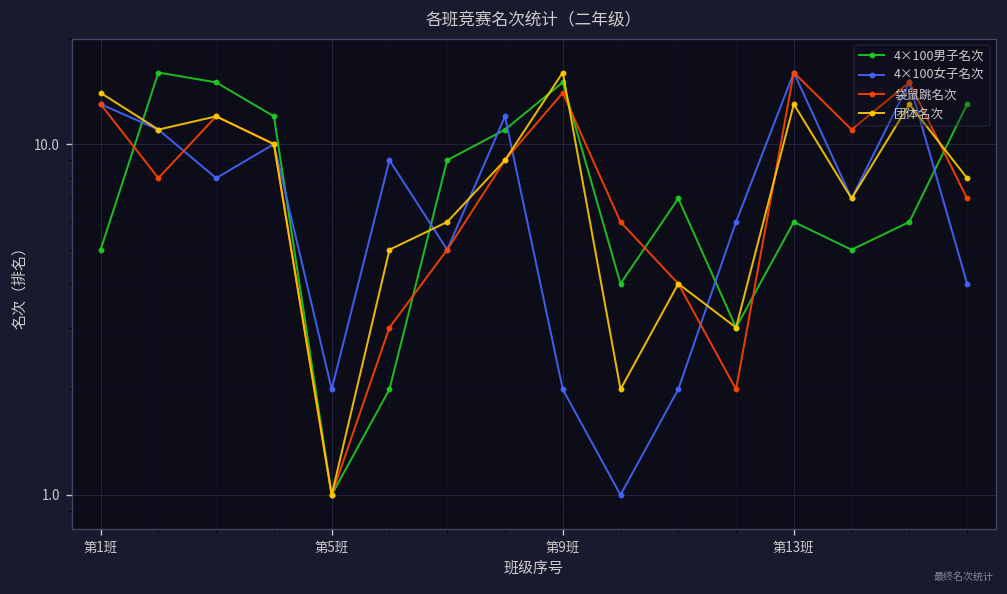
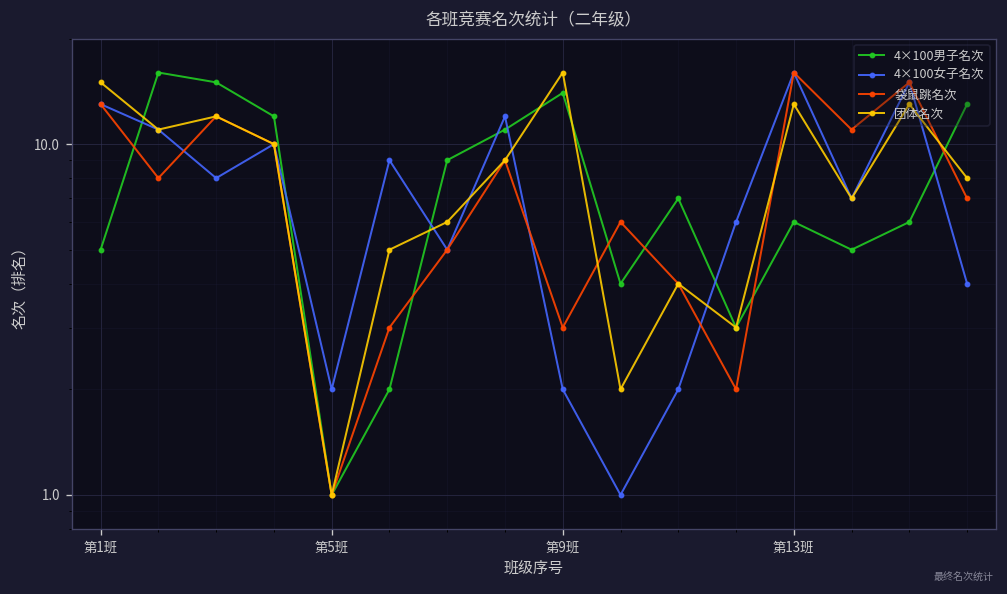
团体名次, 第1班: 14 -> 15
4×100男子名次, 第9班: 15 -> 14
袋鼠跳名次, 第9班: 14 -> 3
